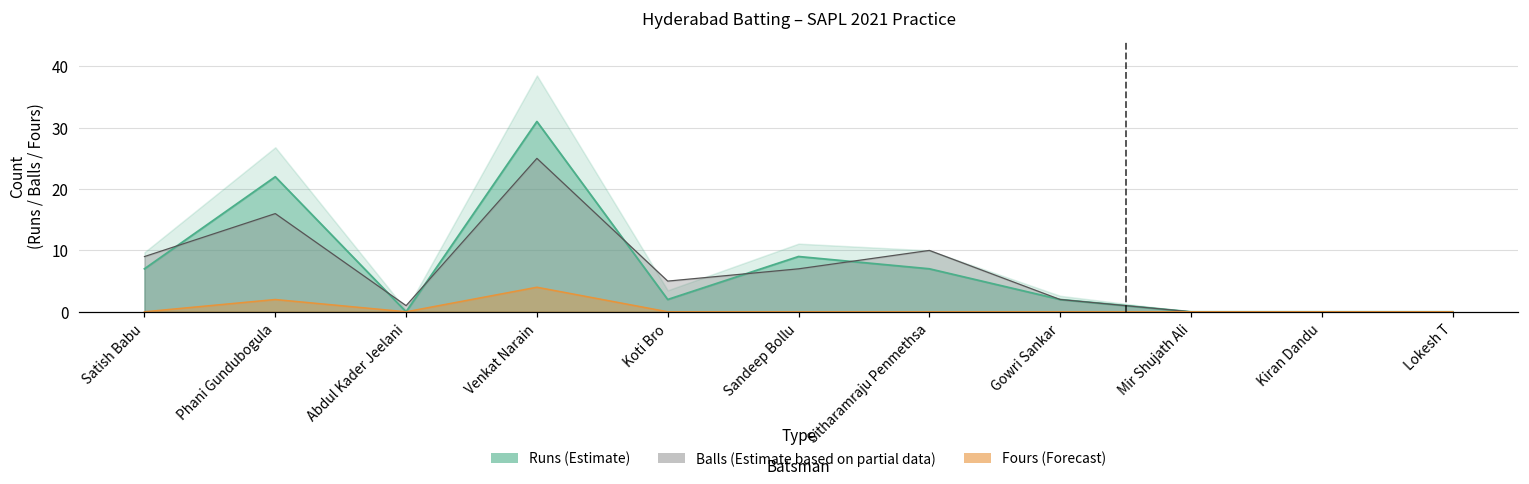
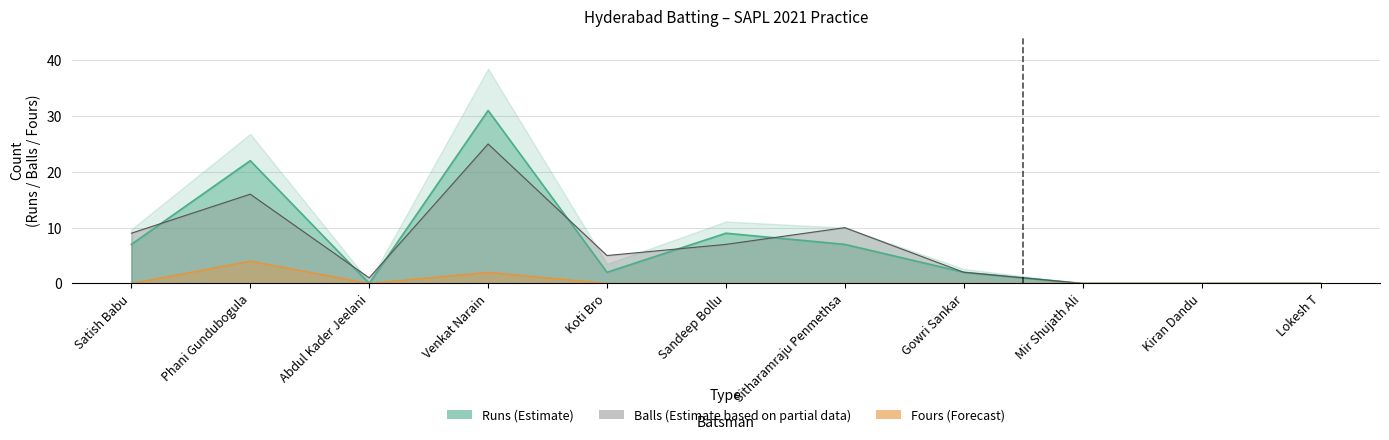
Fours (Forecast), Phani Gundubogula: 2 -> 4
Fours (Forecast), Venkat Narain: 4 -> 2
